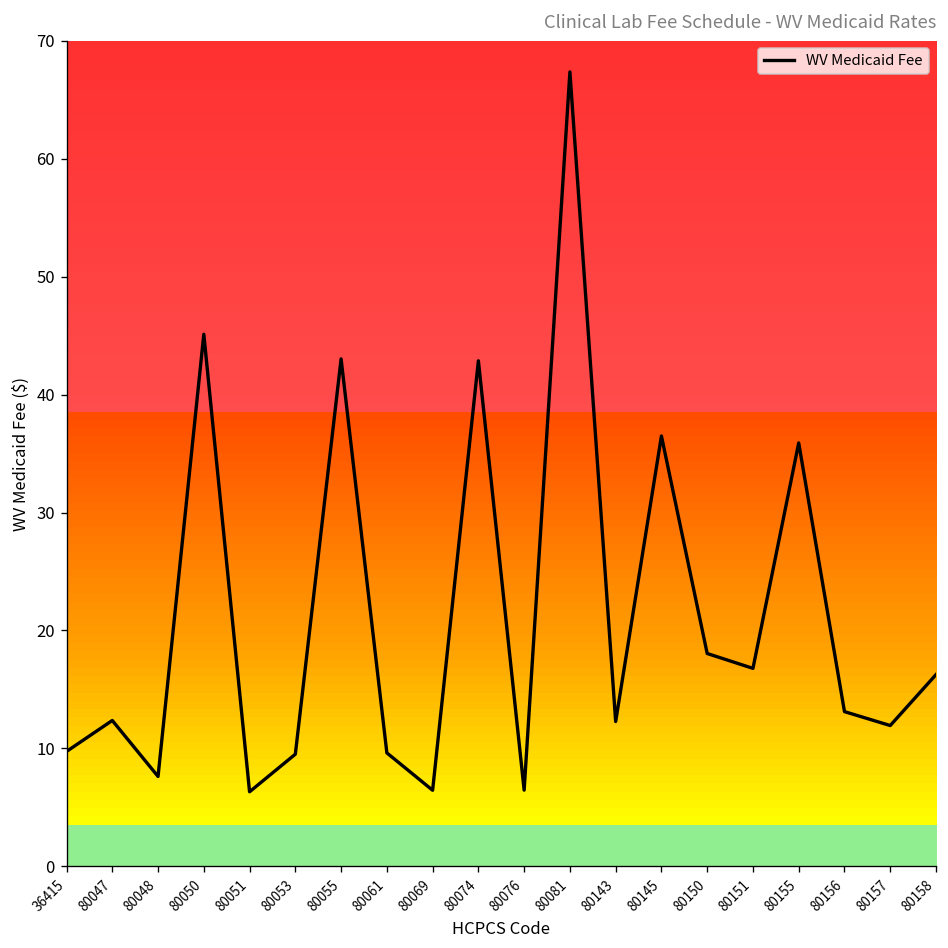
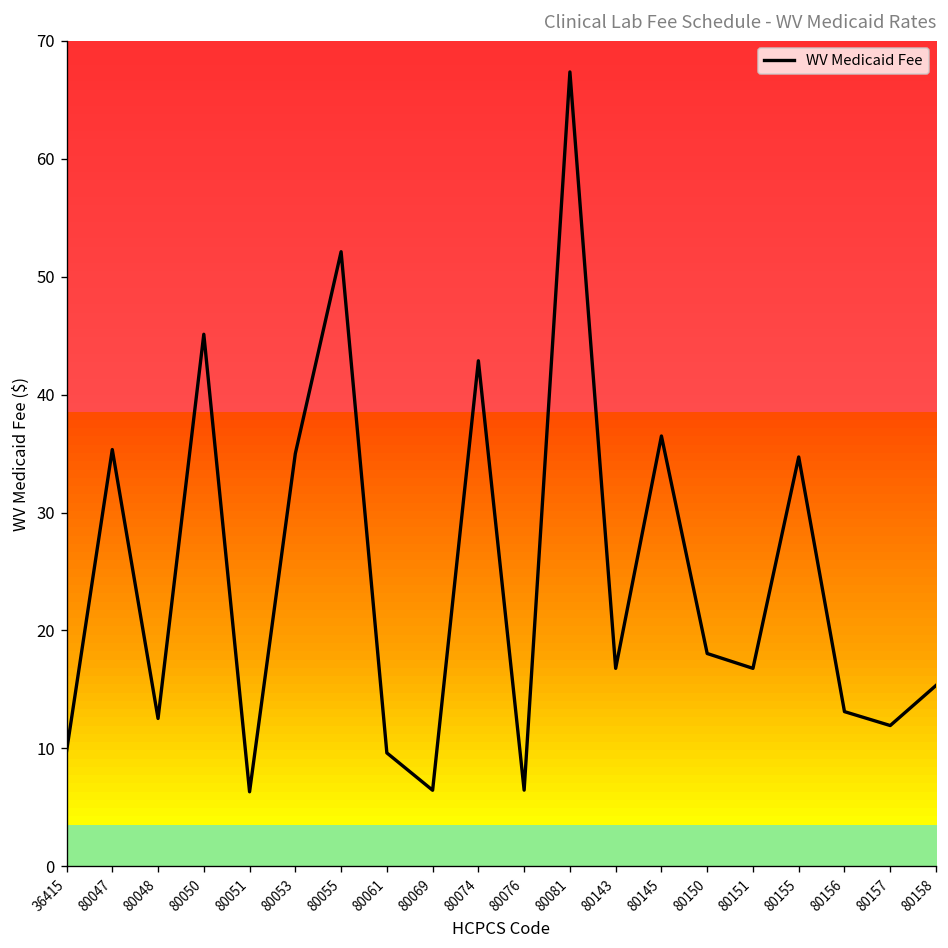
80047: 12 -> 35
80048: 8 -> 13
80053: 10 -> 35
80055: 43 -> 52
80143: 12 -> 17
80155: 36 -> 35
80158: 16 -> 15
